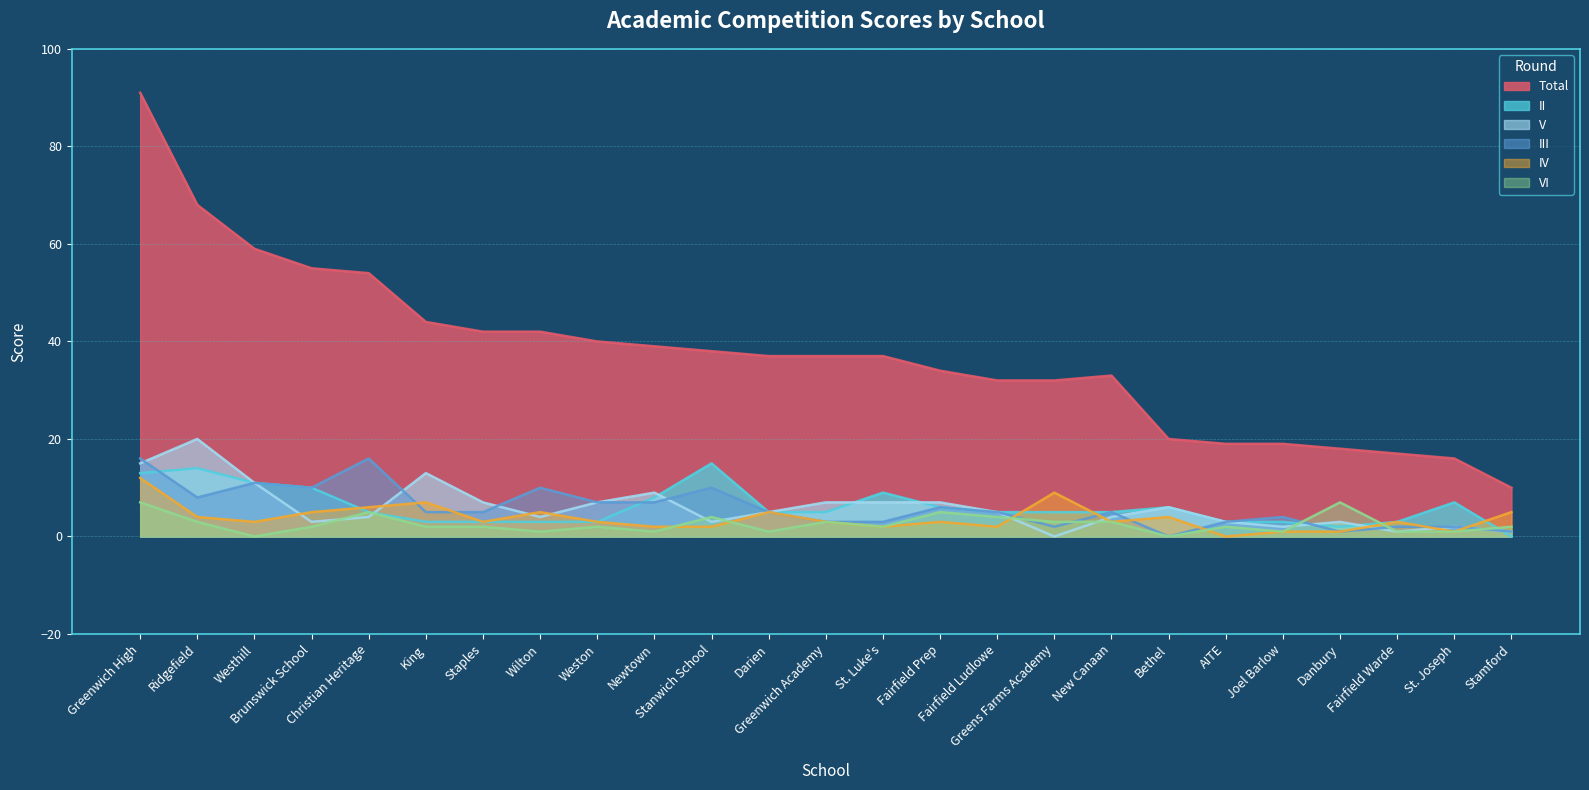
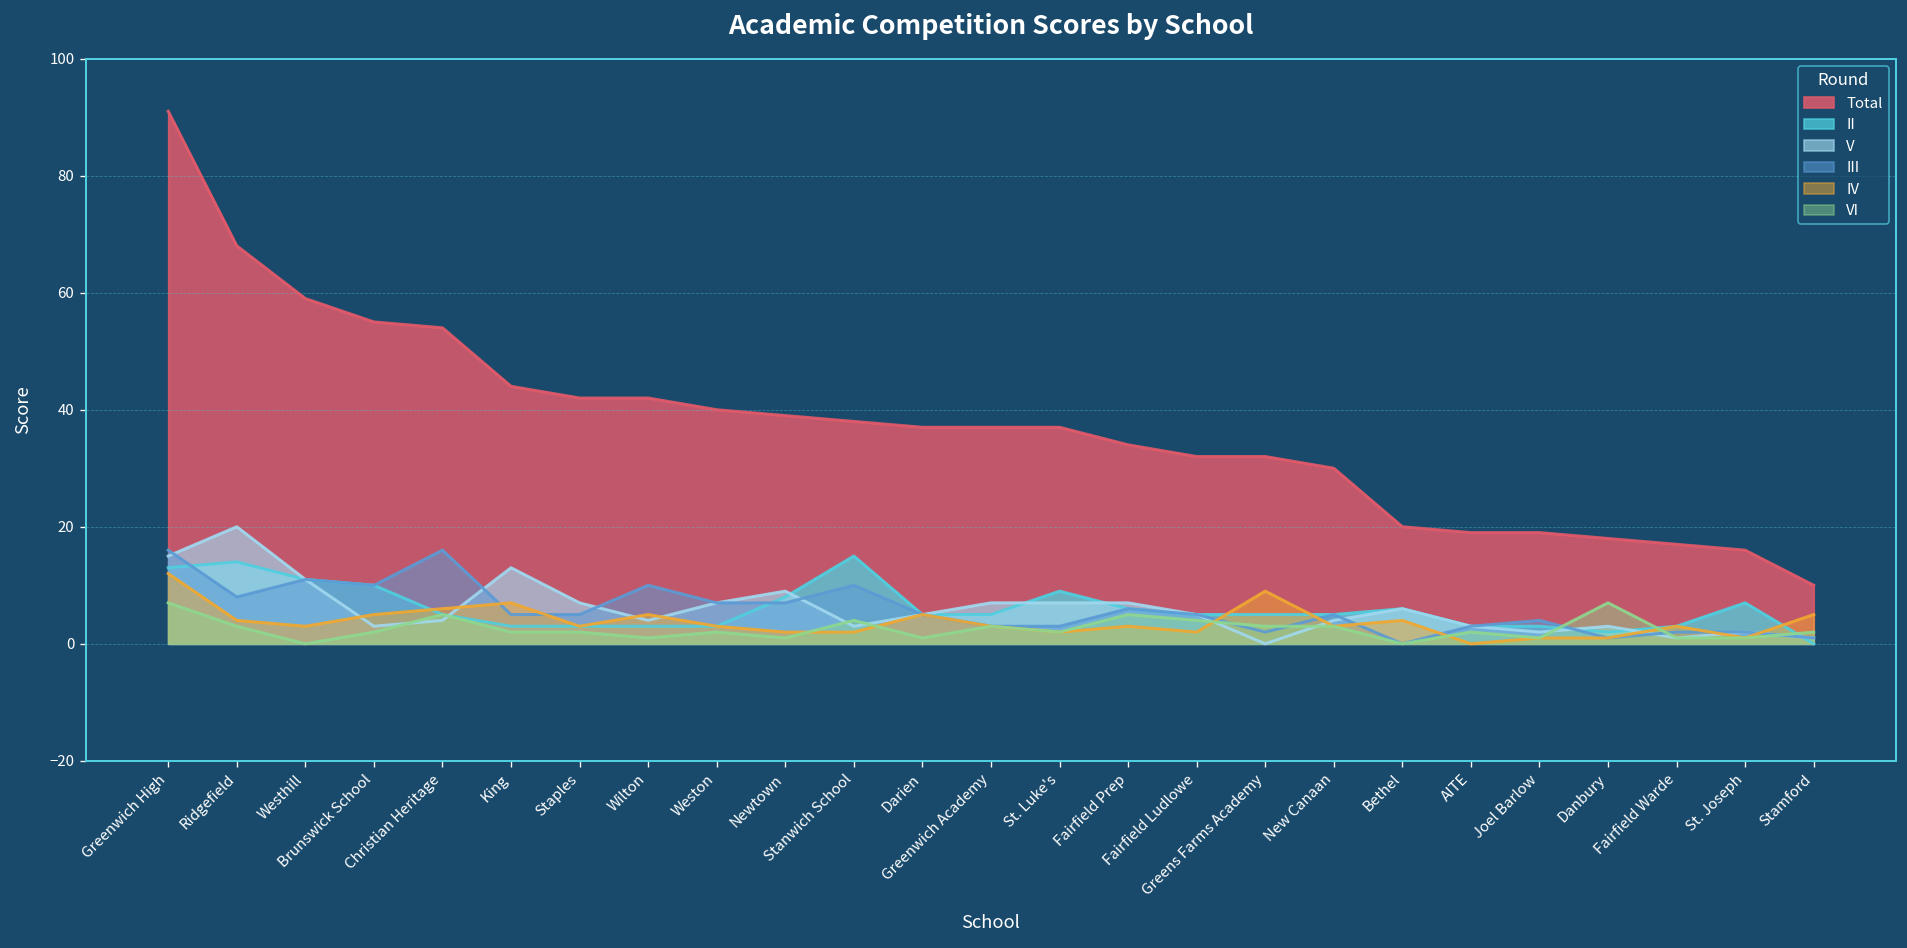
Total, New Canaan: 33 -> 30
